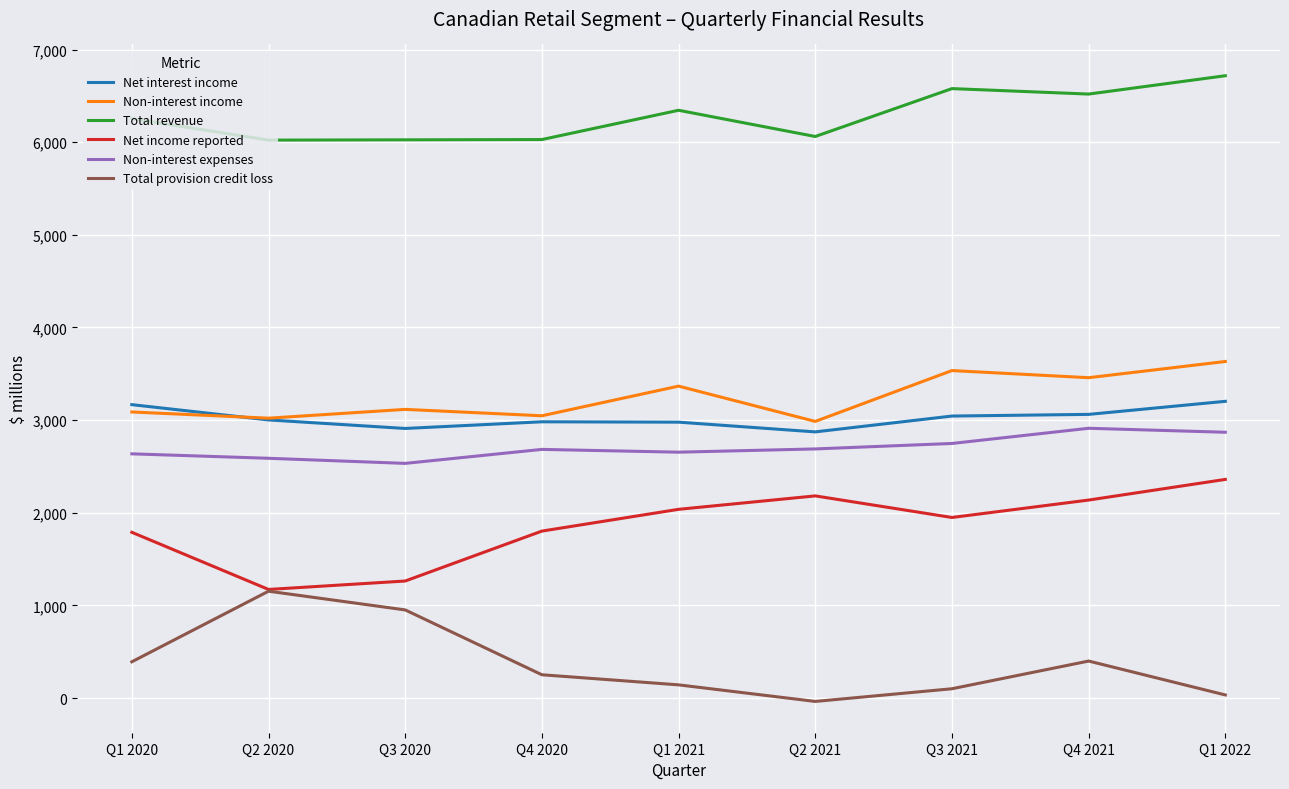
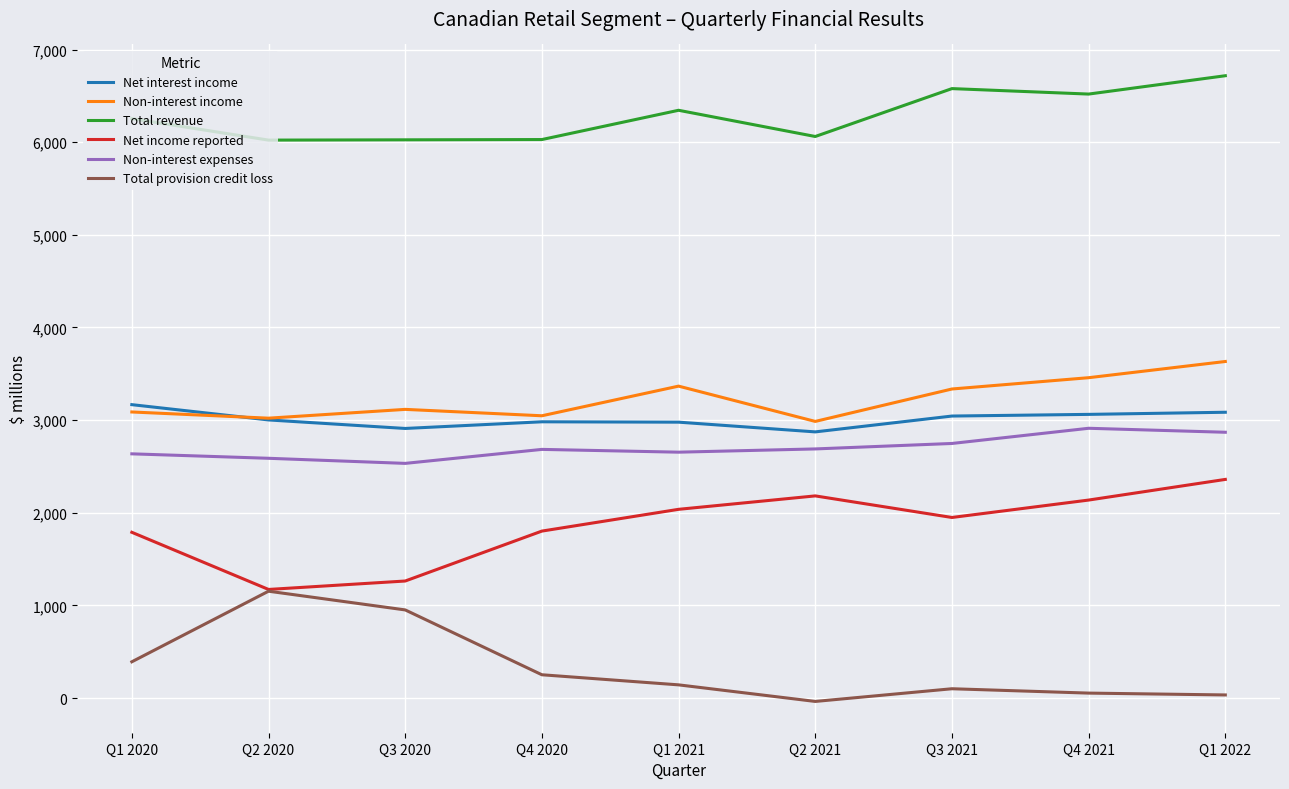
Non-interest income, Q3 2021: 3,500 -> 3,300
Total provision credit loss, Q4 2021: 400 -> 100
Net interest income, Q1 2022: 3,200 -> 3,100
